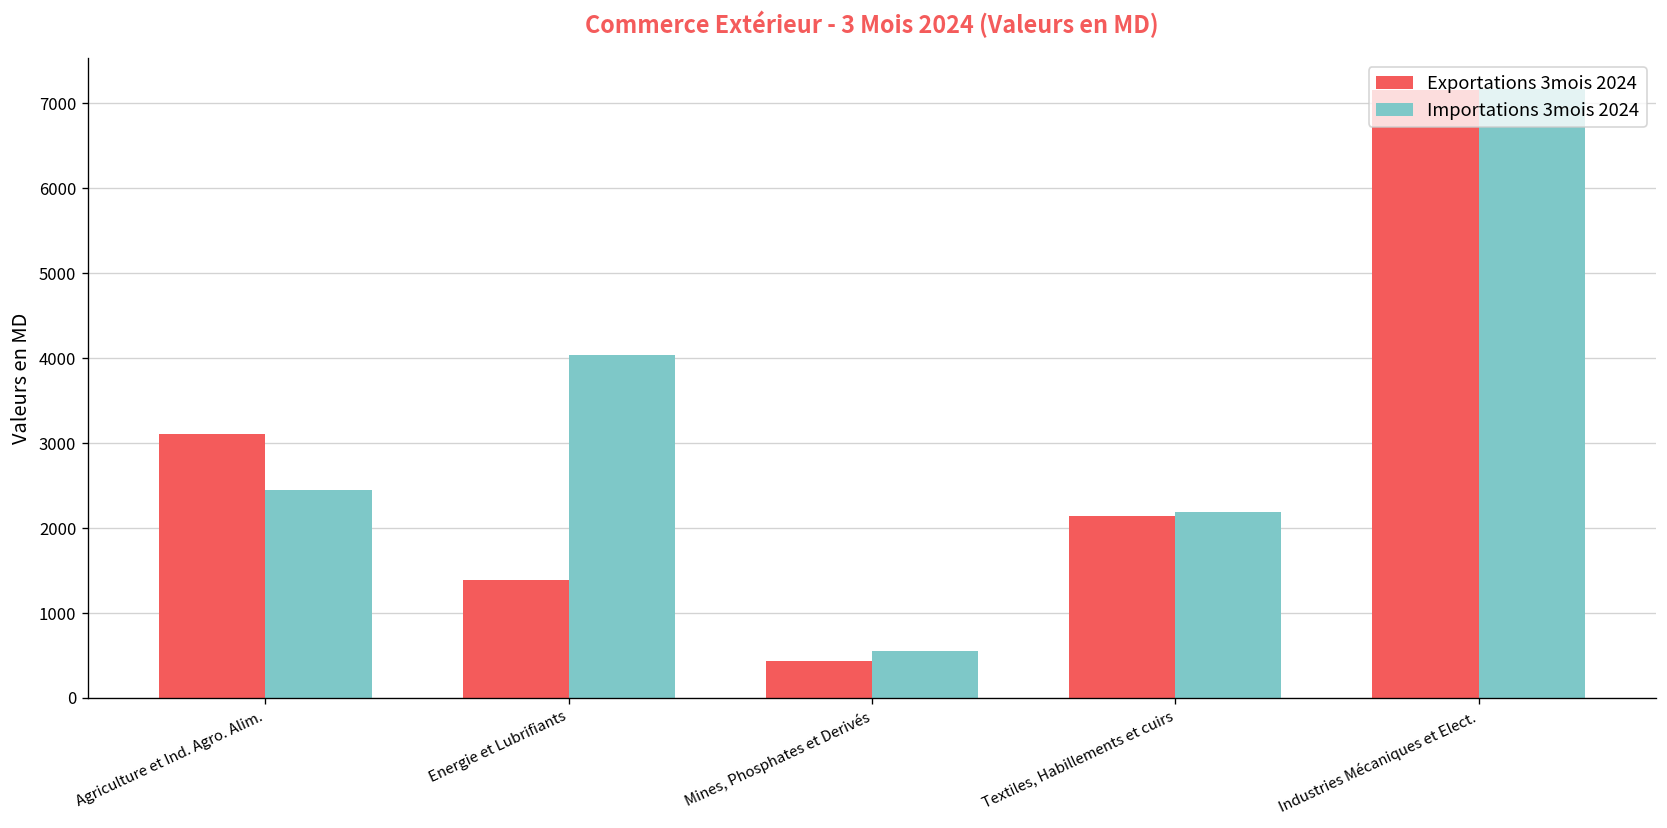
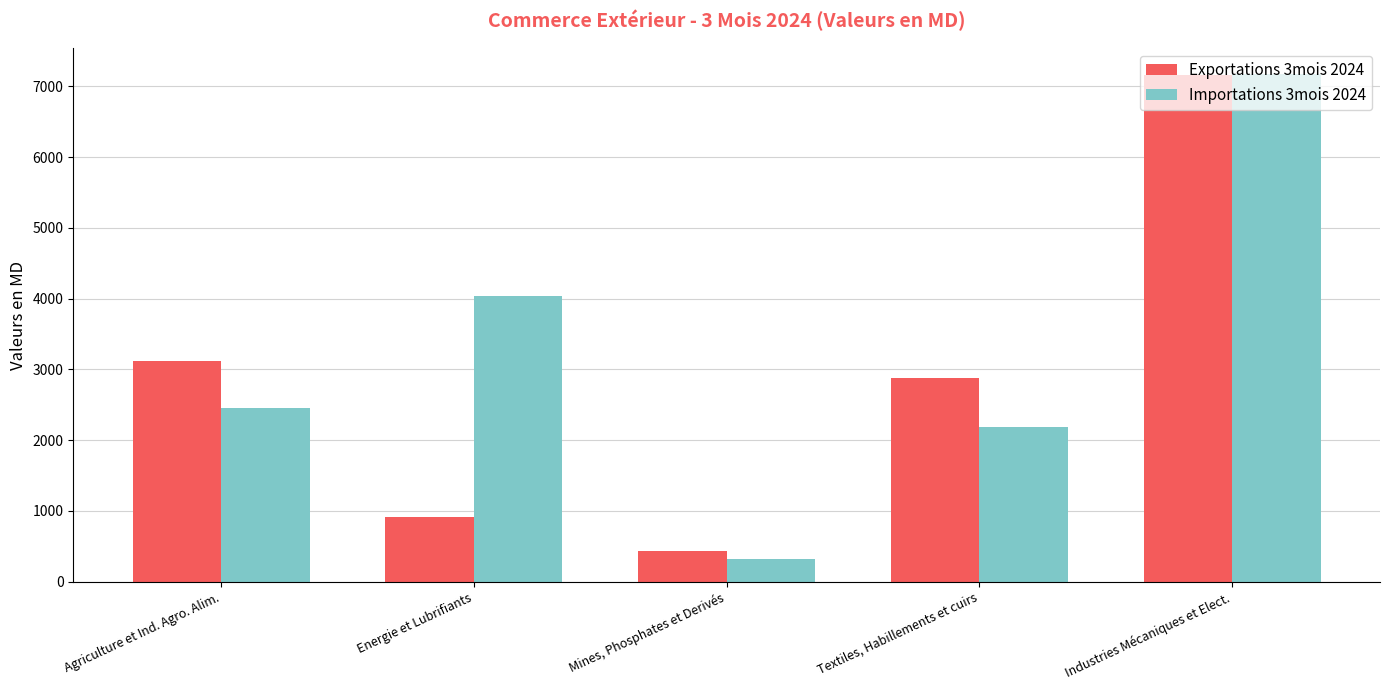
Exportations 3mois 2024, Energie et Lubrifiants: 1400 -> 900
Importations 3mois 2024, Mines, Phosphates et Derivés: 600 -> 300
Exportations 3mois 2024, Textiles, Habillements et cuirs: 2100 -> 2900
